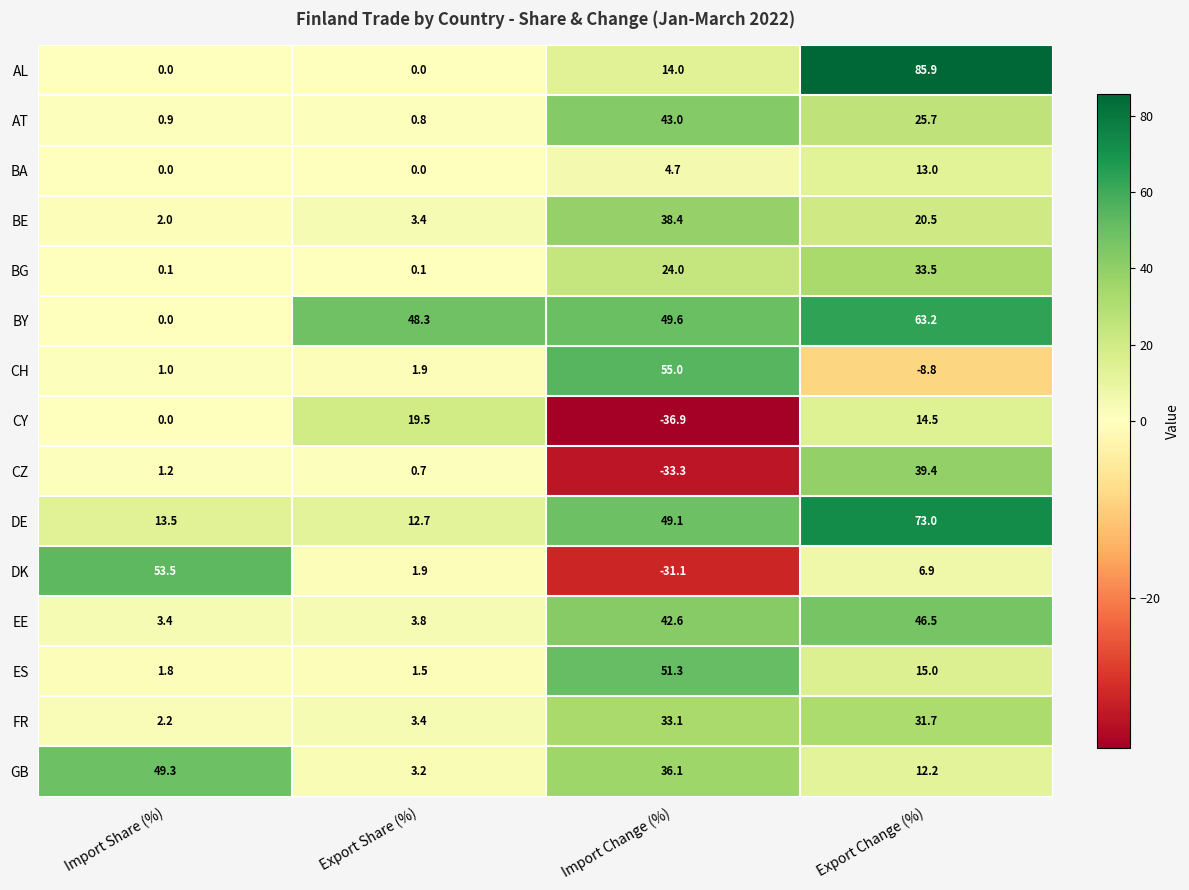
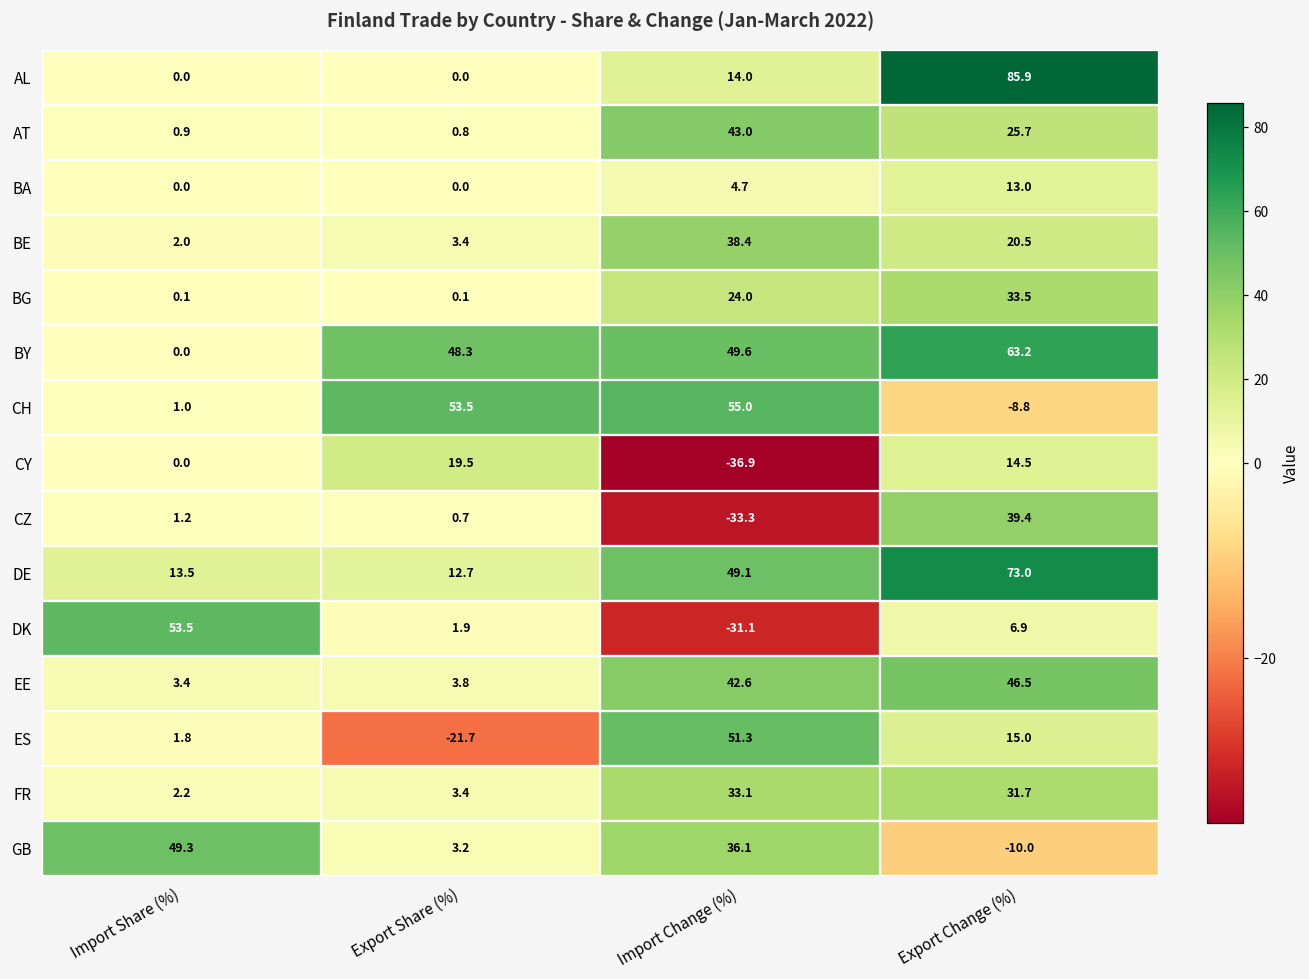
CH, Export Share (%): 1.9 -> 53.5
ES, Export Share (%): 1.5 -> -21.7
GB, Export Change (%): 12.2 -> -10.0
